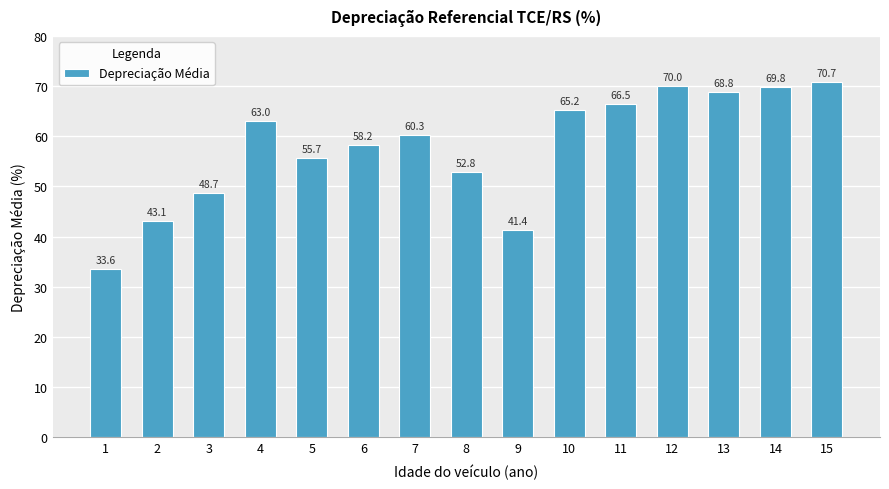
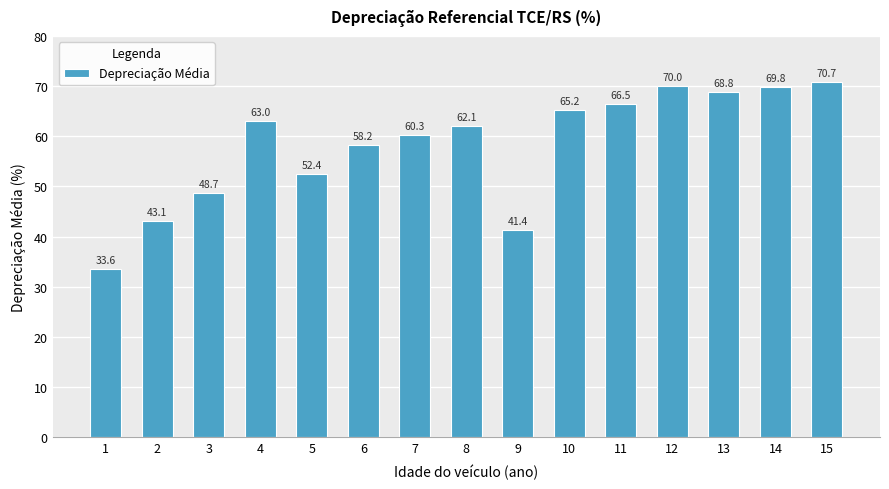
5: 55.7 -> 52.4
8: 52.8 -> 62.1
